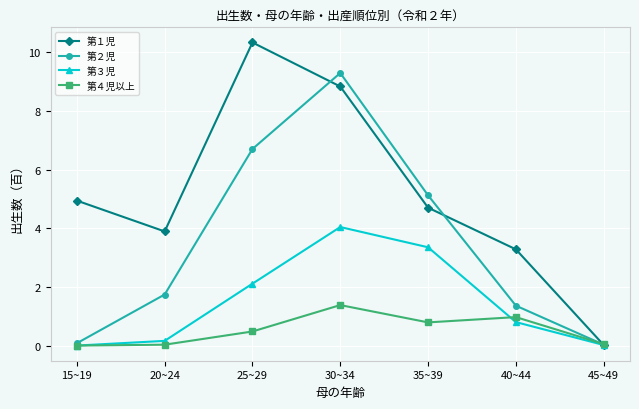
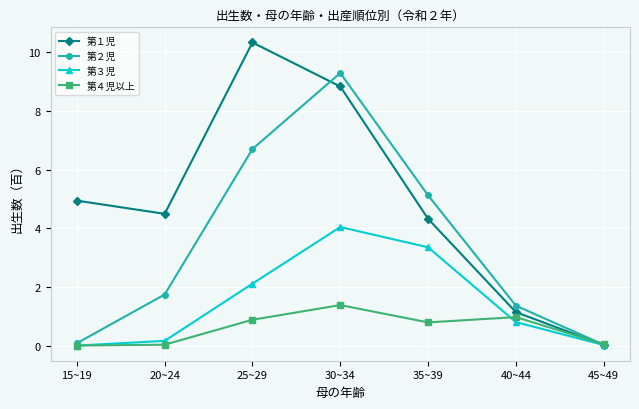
第１児, 20~24: 3.9 -> 4.5
第４児以上, 25~29: 0.5 -> 0.9
第１児, 35~39: 4.7 -> 4.3
第１児, 40~44: 3.3 -> 1.1
